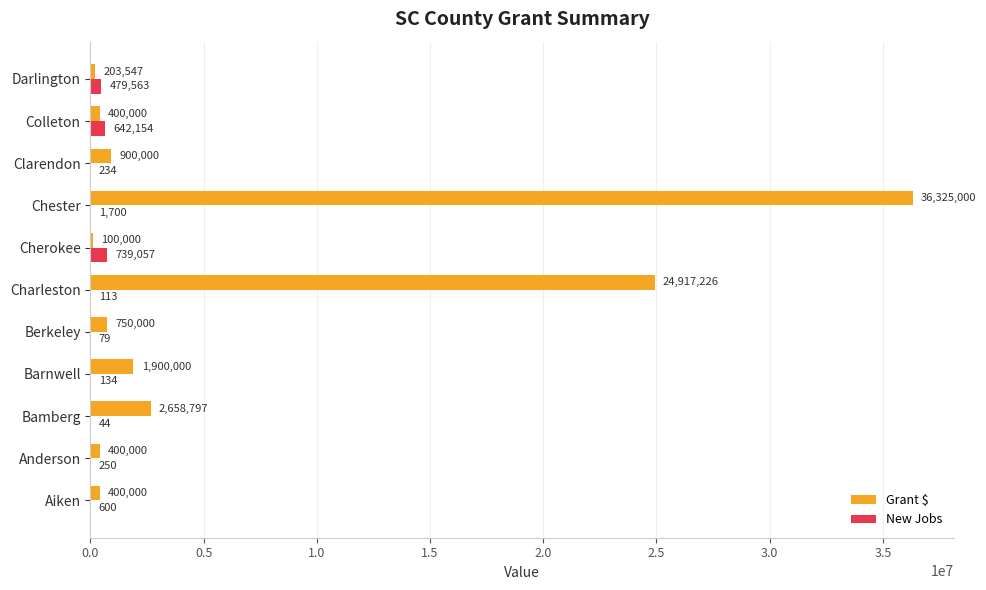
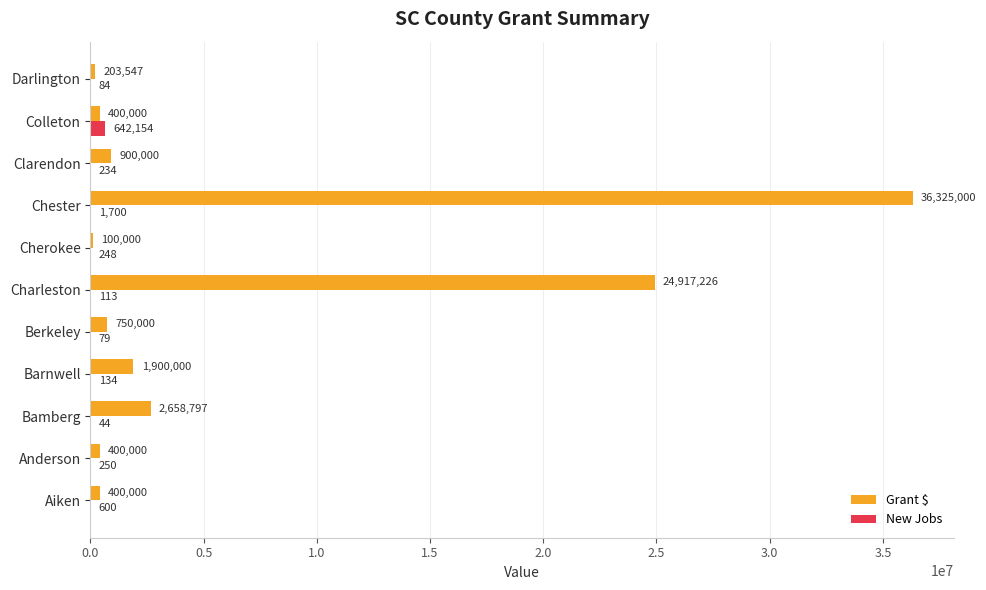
New Jobs, Darlington: 479,563 -> 84
New Jobs, Cherokee: 739,057 -> 248
